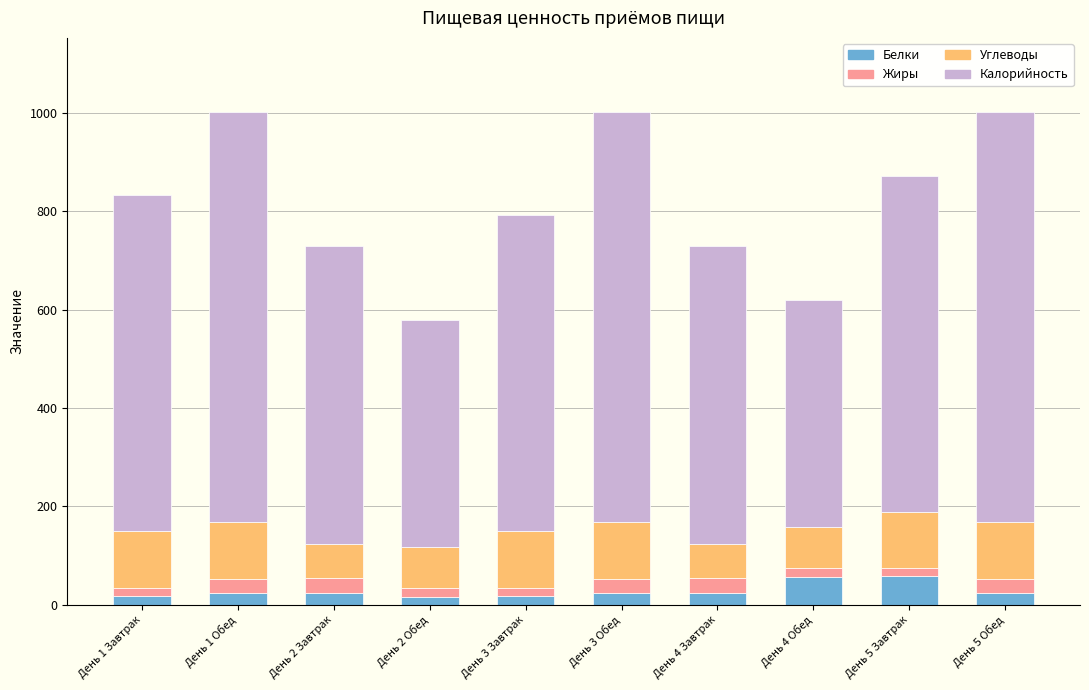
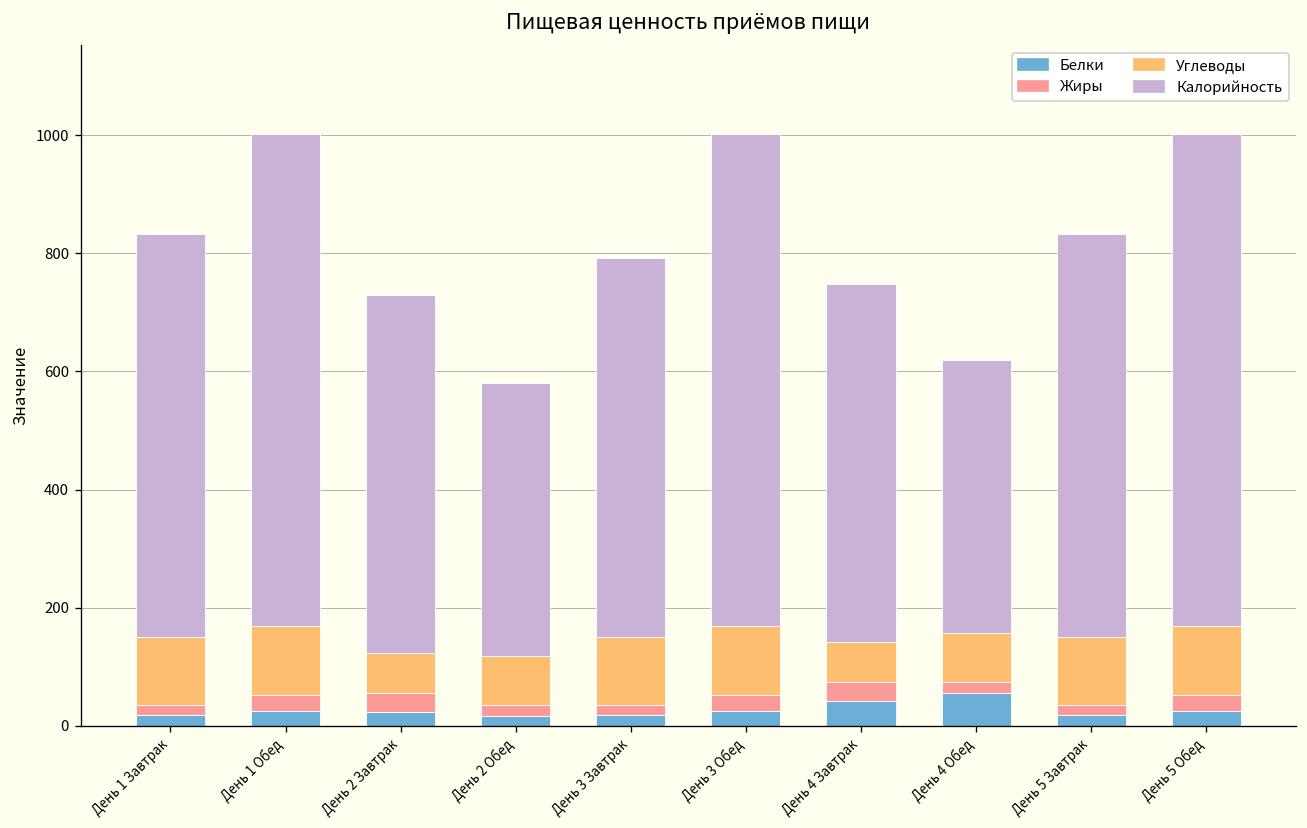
Белки, День 4 Завтрак: 20 -> 40
Белки, День 5 Завтрак: 60 -> 20
